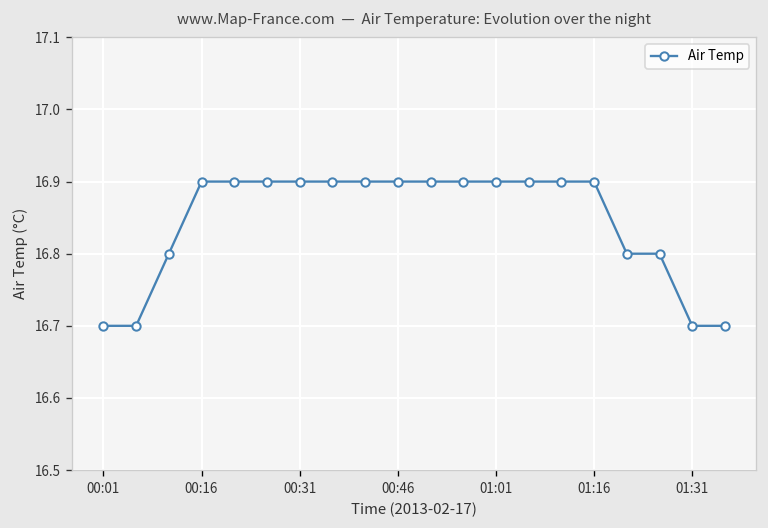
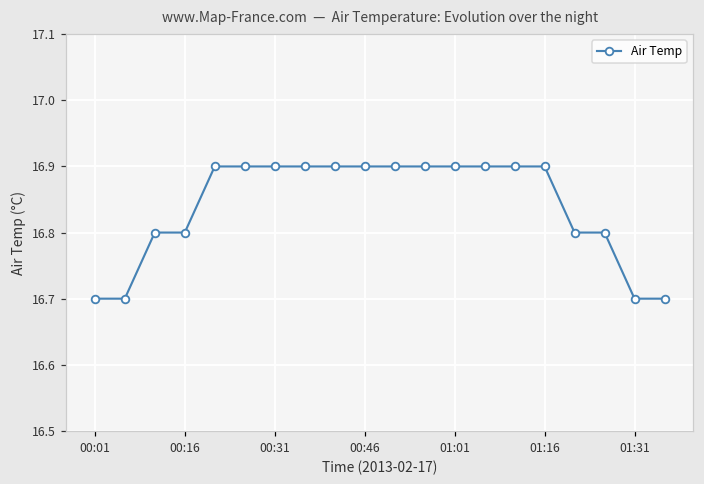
00:16: 16.9 -> 16.8
